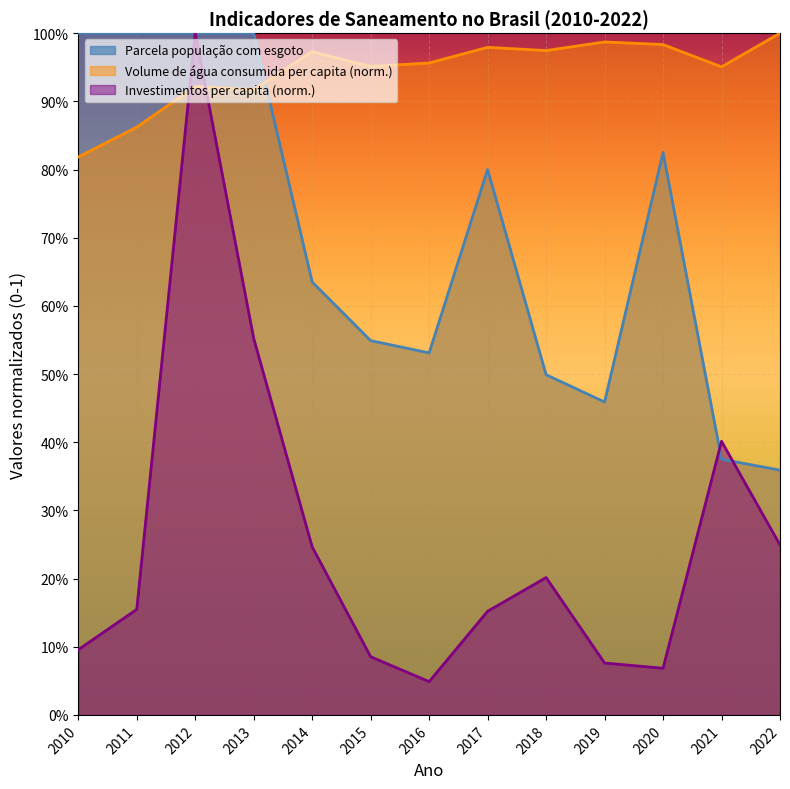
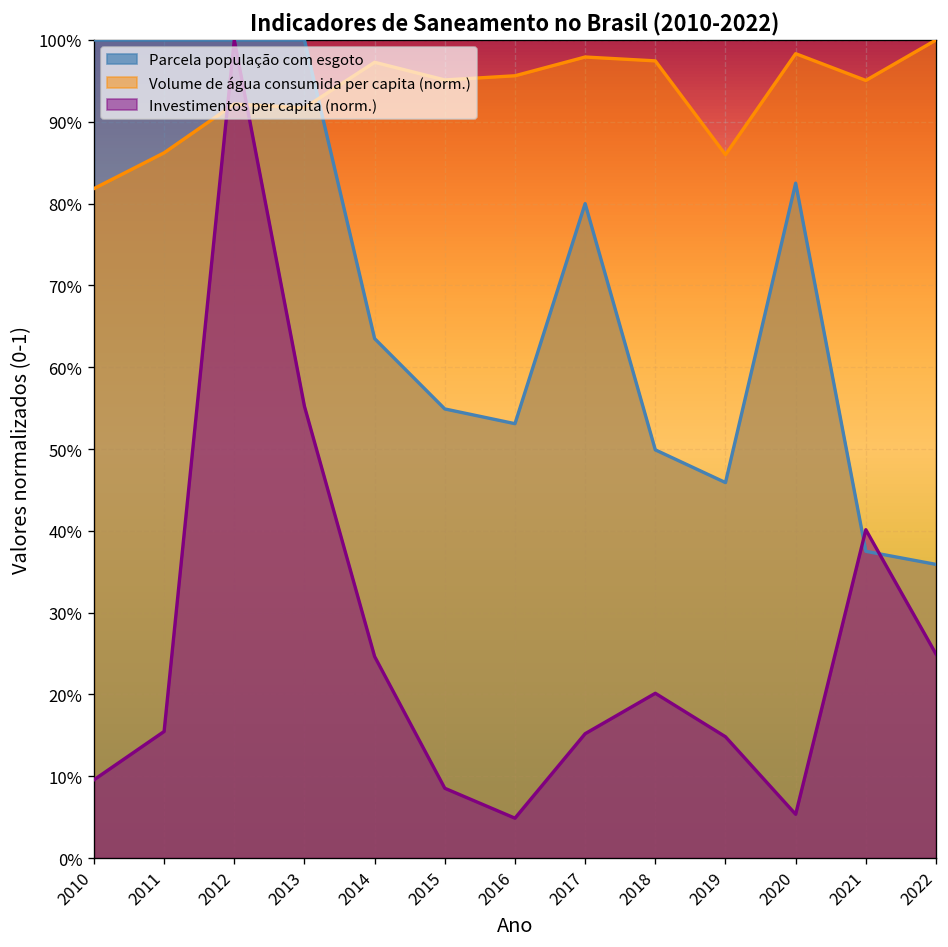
Volume de água consumida per capita (norm.), 2019: 99% -> 86%
Investimentos per capita (norm.), 2019: 8% -> 15%
Investimentos per capita (norm.), 2020: 7% -> 5%
